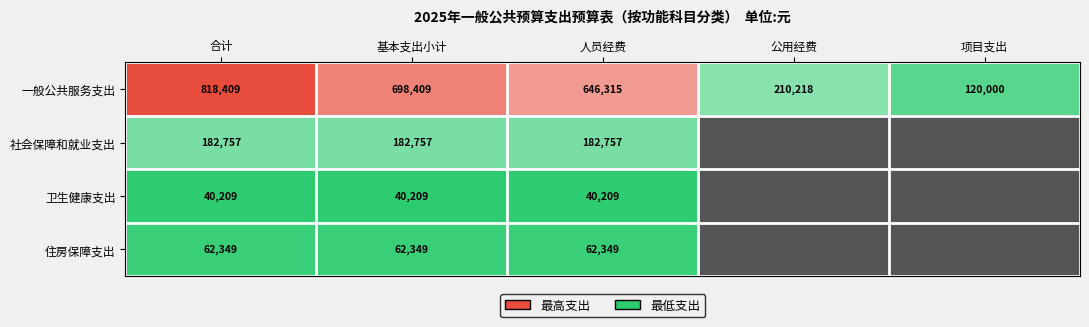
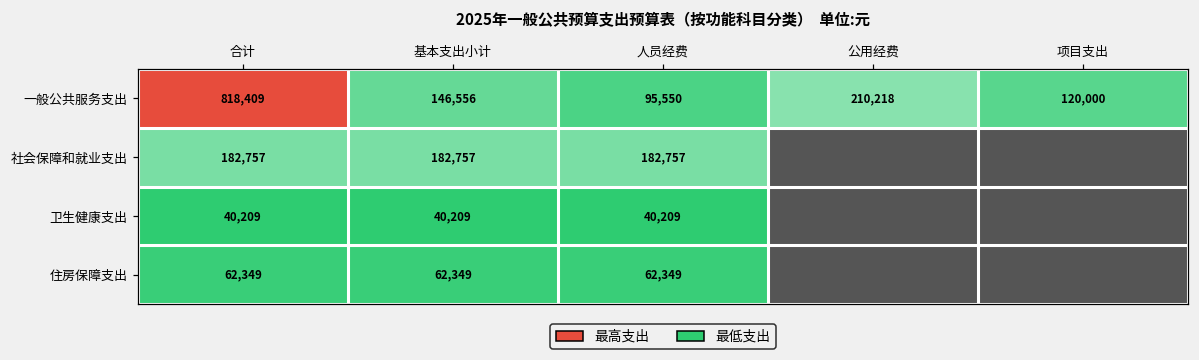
一般公共服务支出, 基本支出小计: 698,409 -> 146,556
一般公共服务支出, 人员经费: 646,315 -> 95,550
